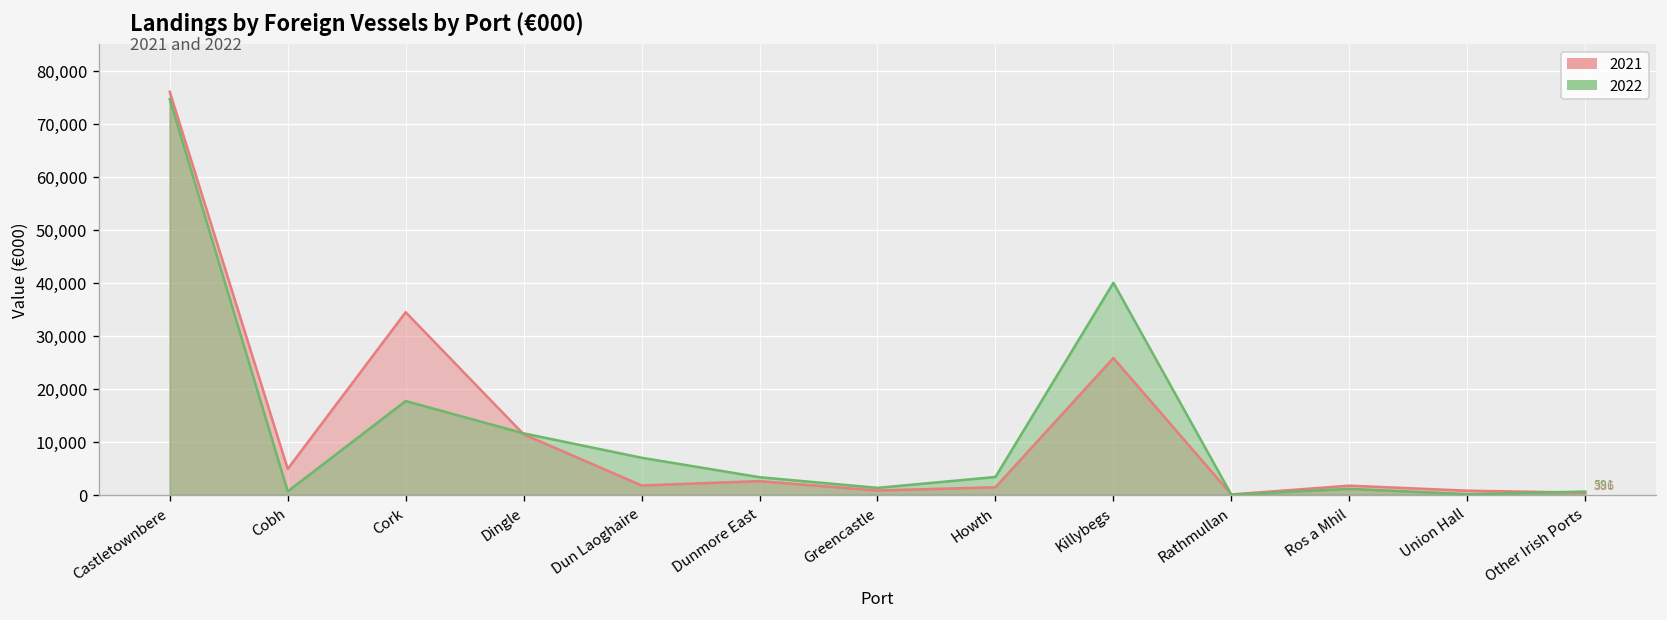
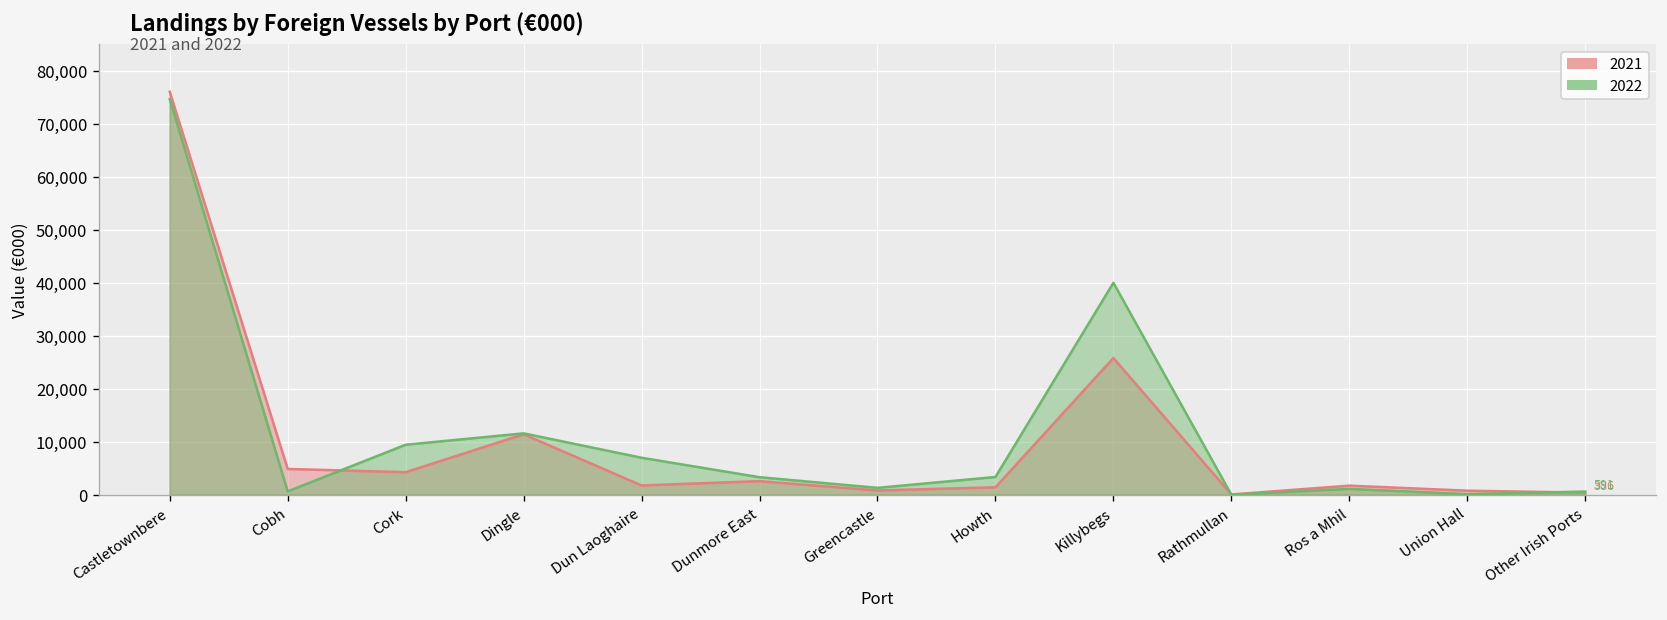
2021, Cork: 34,000 -> 4,000
2022, Cork: 18,000 -> 9,000
